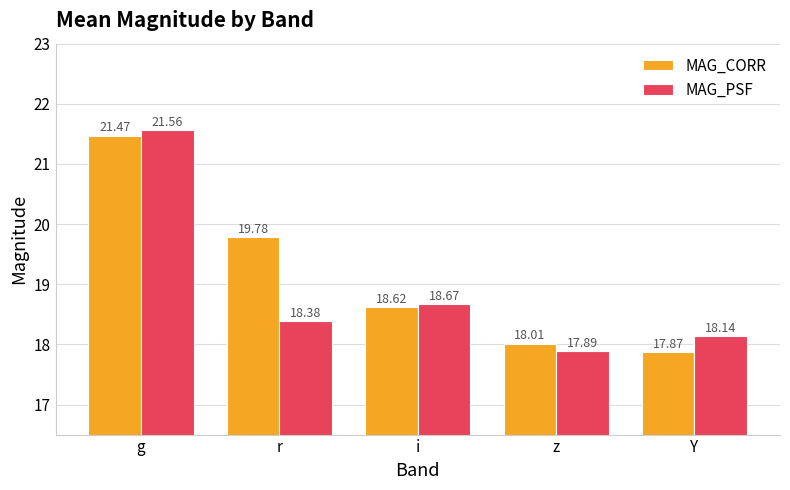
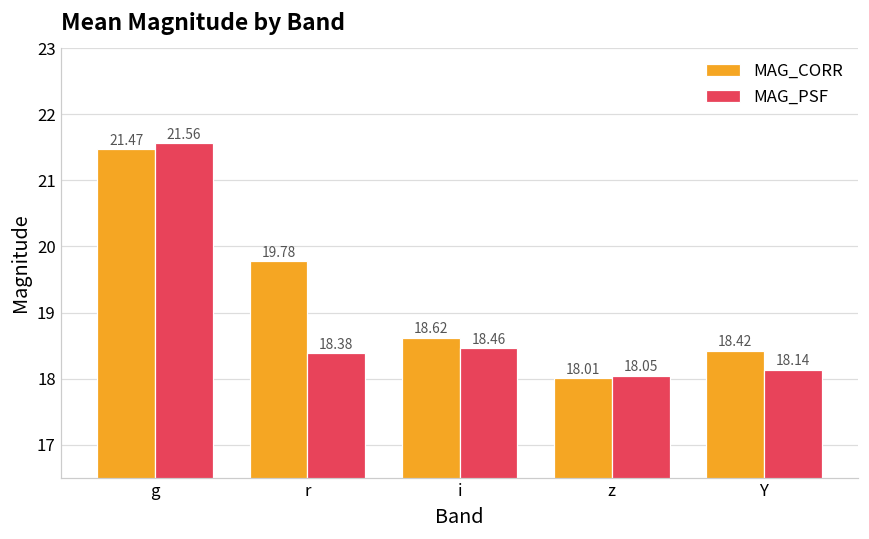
MAG_PSF, i: 18.67 -> 18.46
MAG_PSF, z: 17.89 -> 18.05
MAG_CORR, Y: 17.87 -> 18.42
